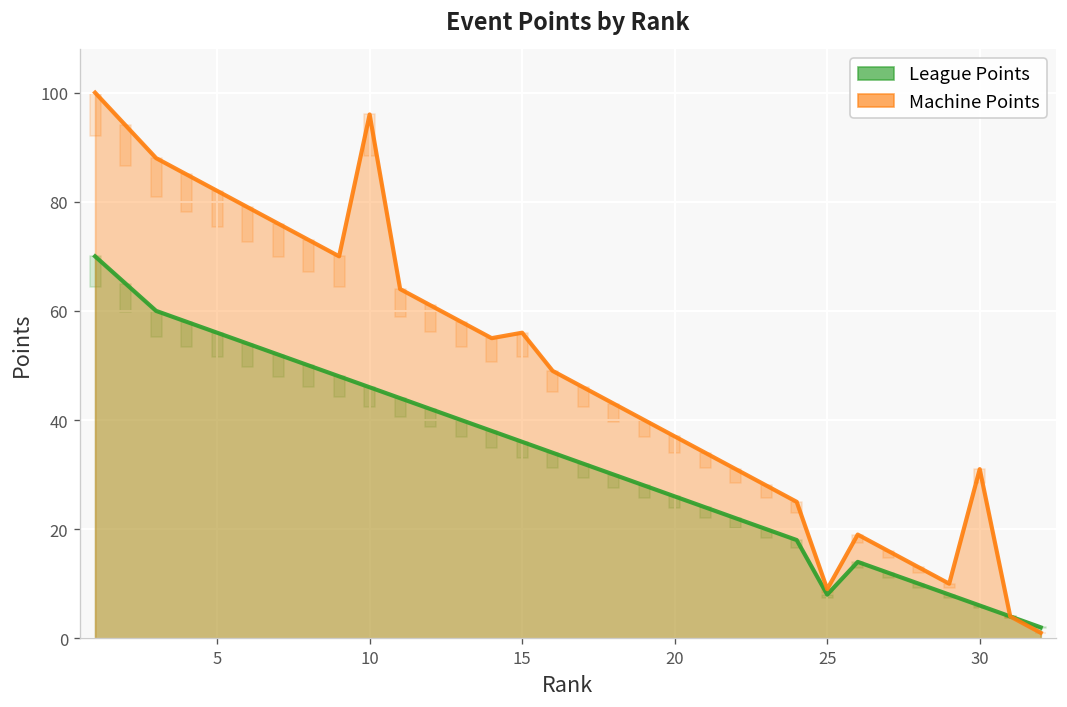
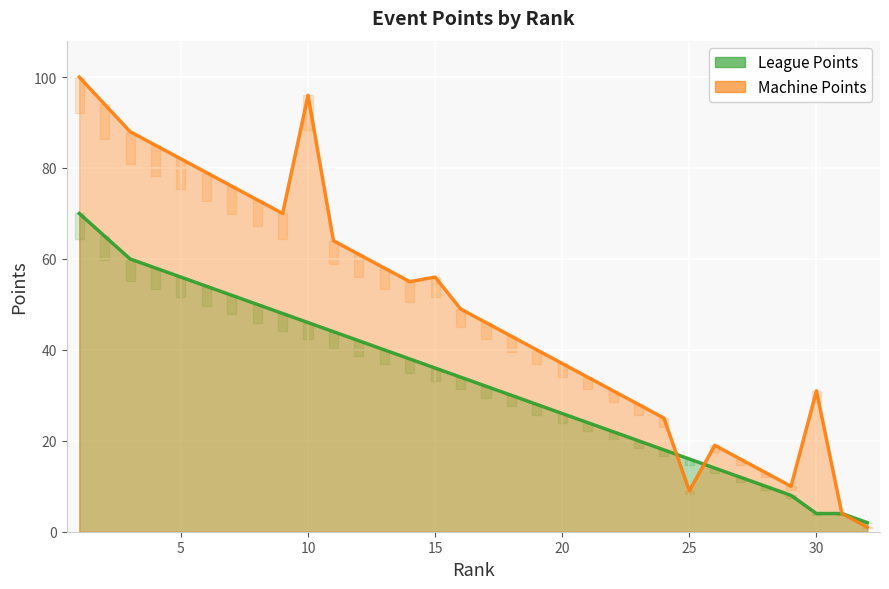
League Points, 25: 8 -> 16
League Points, 30: 6 -> 4
